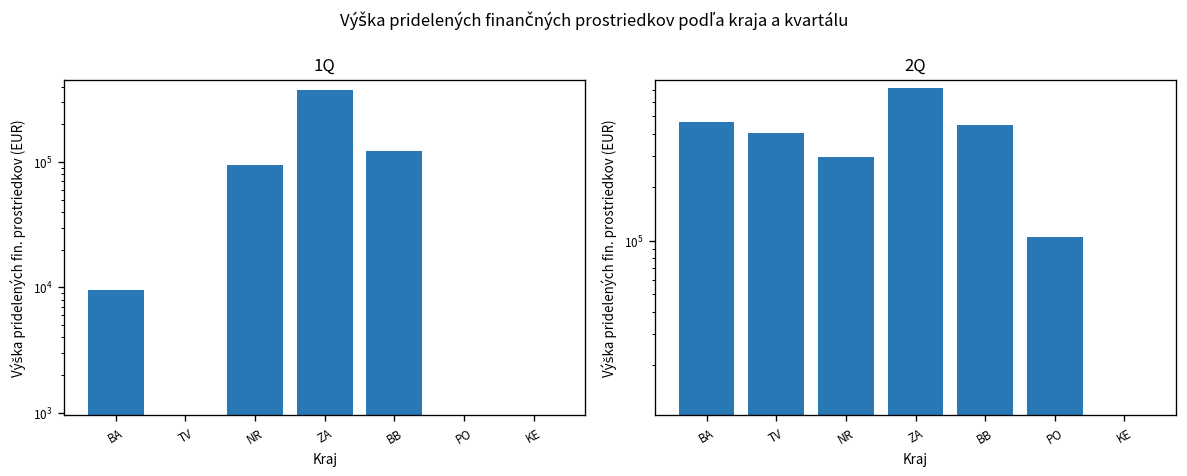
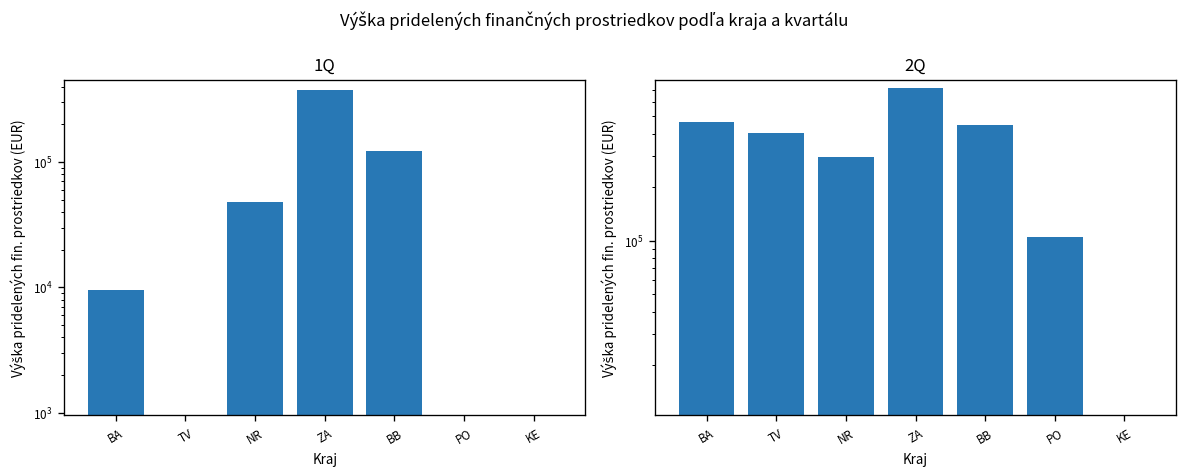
1Q, NR: 90000 -> 50000
